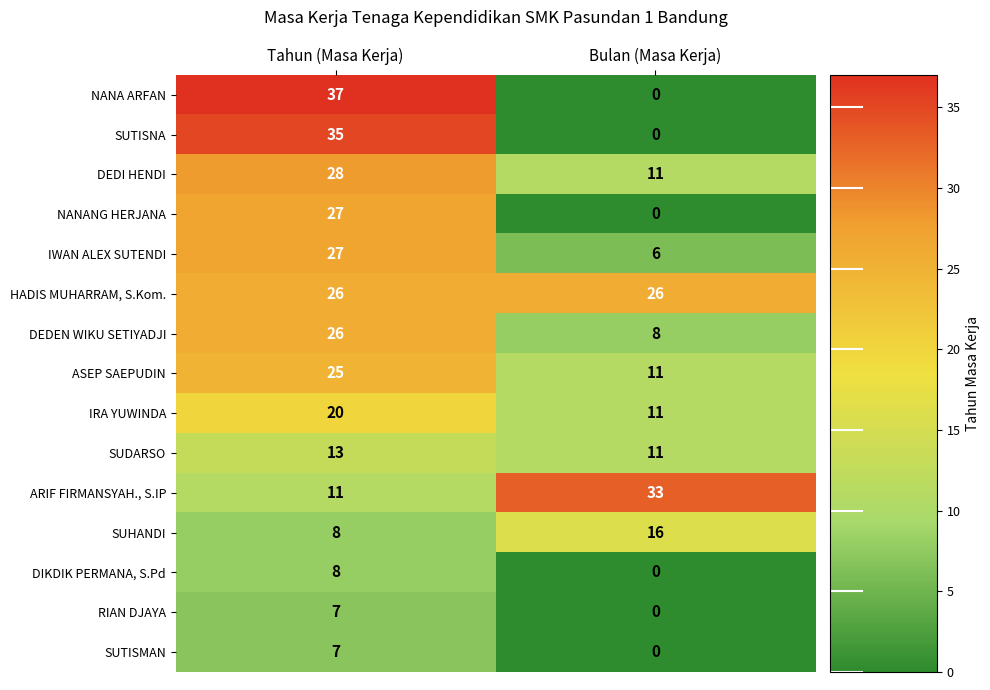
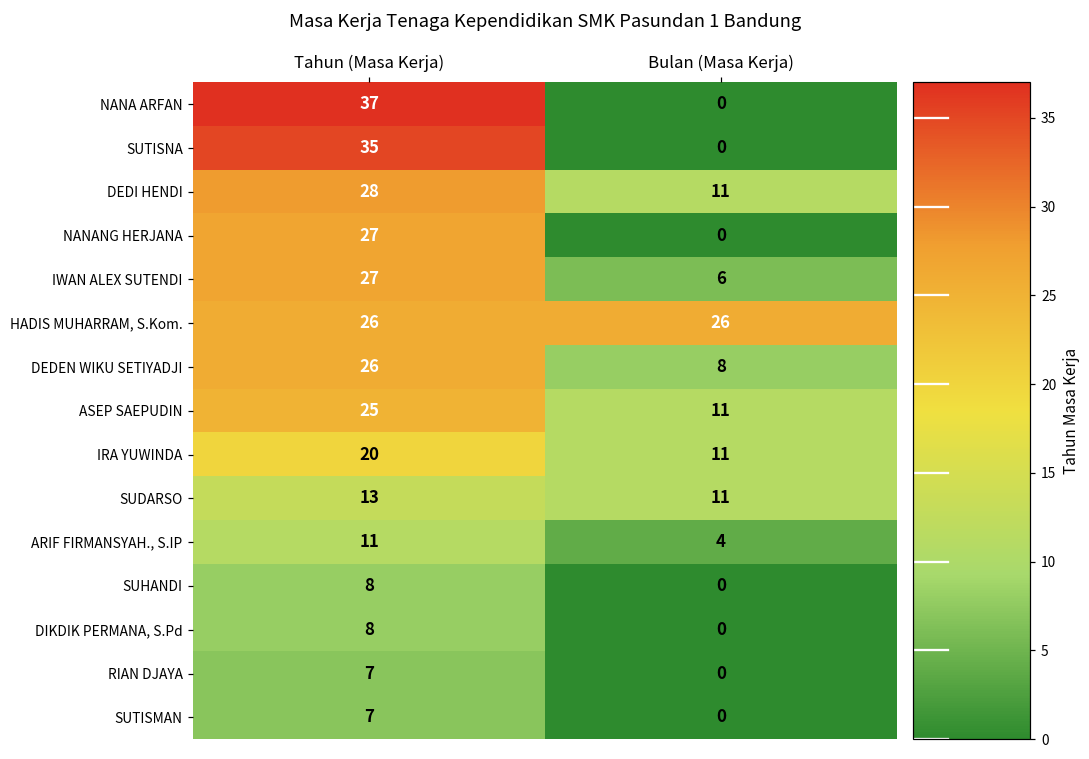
ARIF FIRMANSYAH., S.IP, Bulan (Masa Kerja): 33 -> 4
SUHANDI, Bulan (Masa Kerja): 16 -> 0
